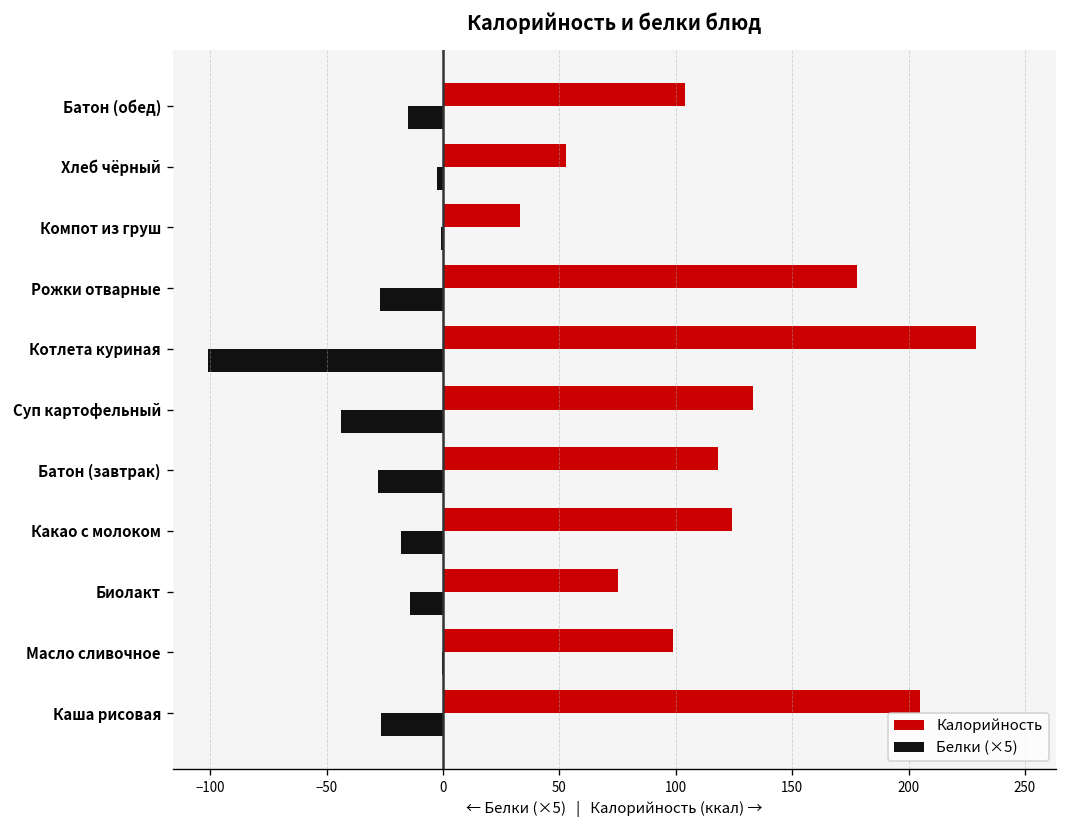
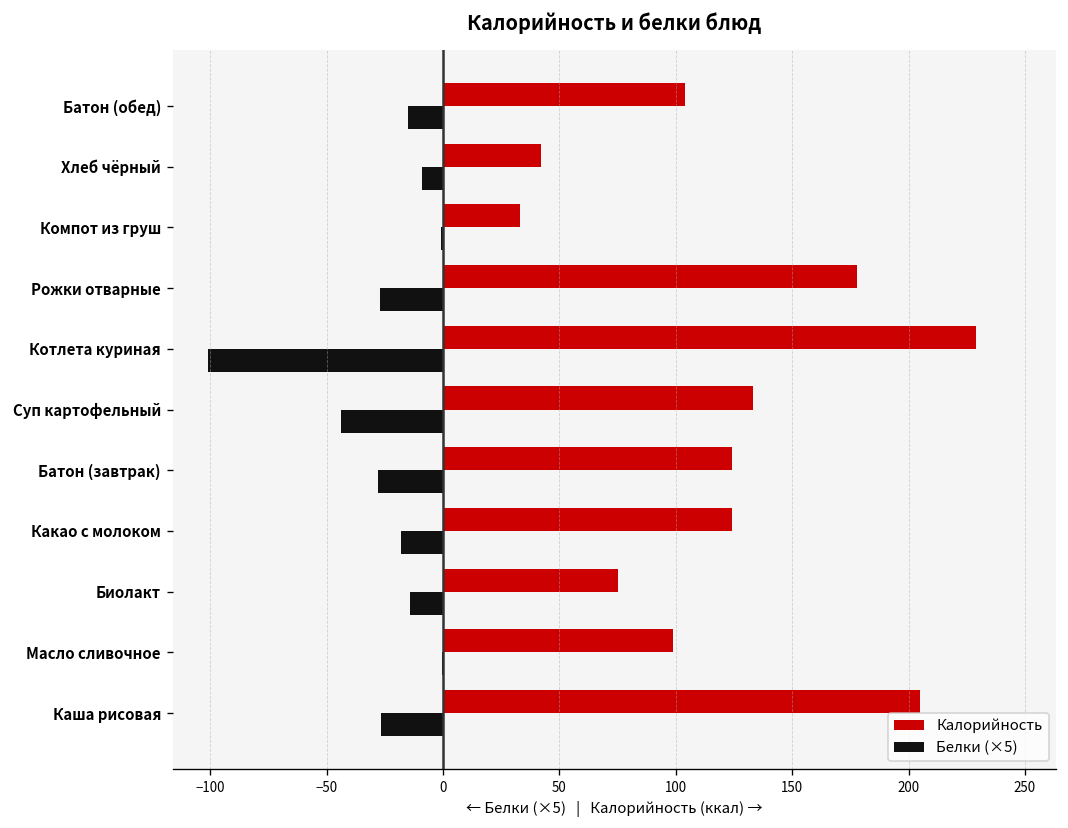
Калорийность, Хлеб чёрный: 53 -> 42
Белки (×5), Хлеб чёрный: -3 -> -9
Калорийность, Батон (завтрак): 118 -> 124
